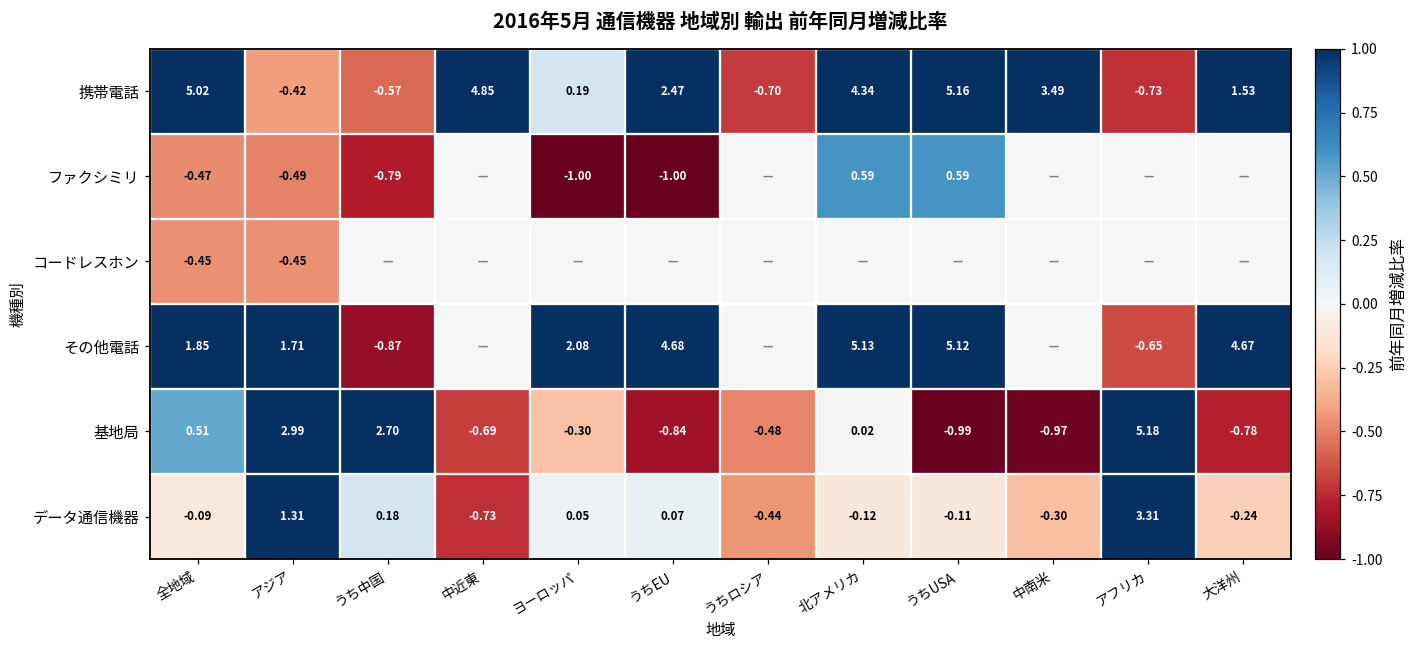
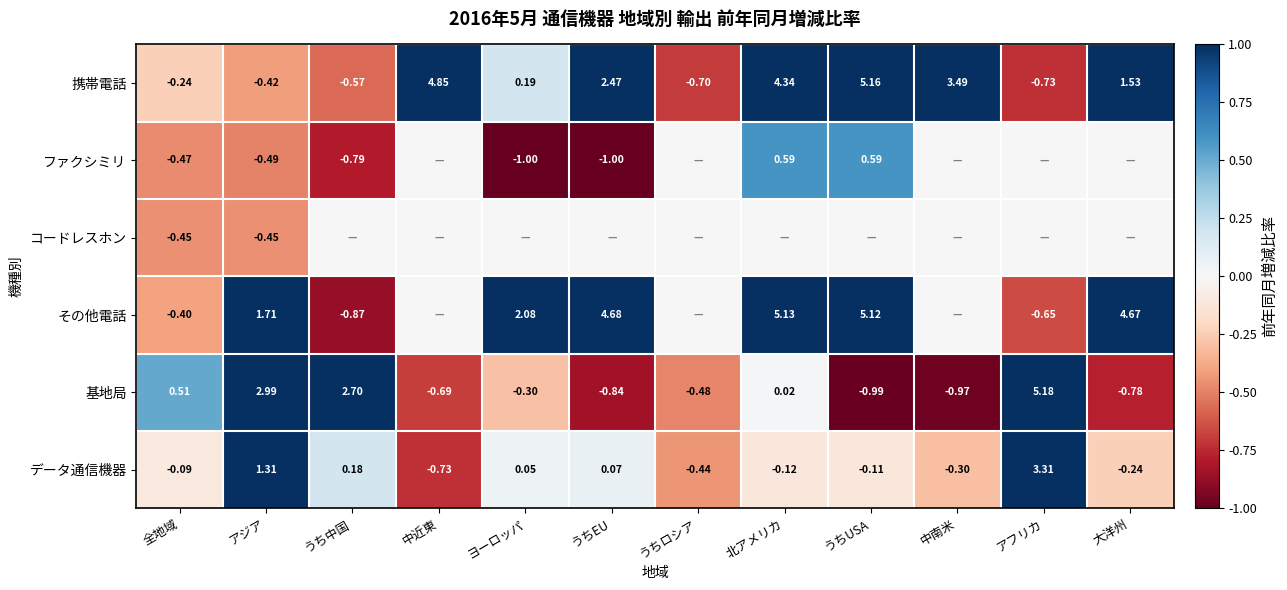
携帯電話, 全地域: 5.02 -> -0.24
その他電話, 全地域: 1.85 -> -0.40
